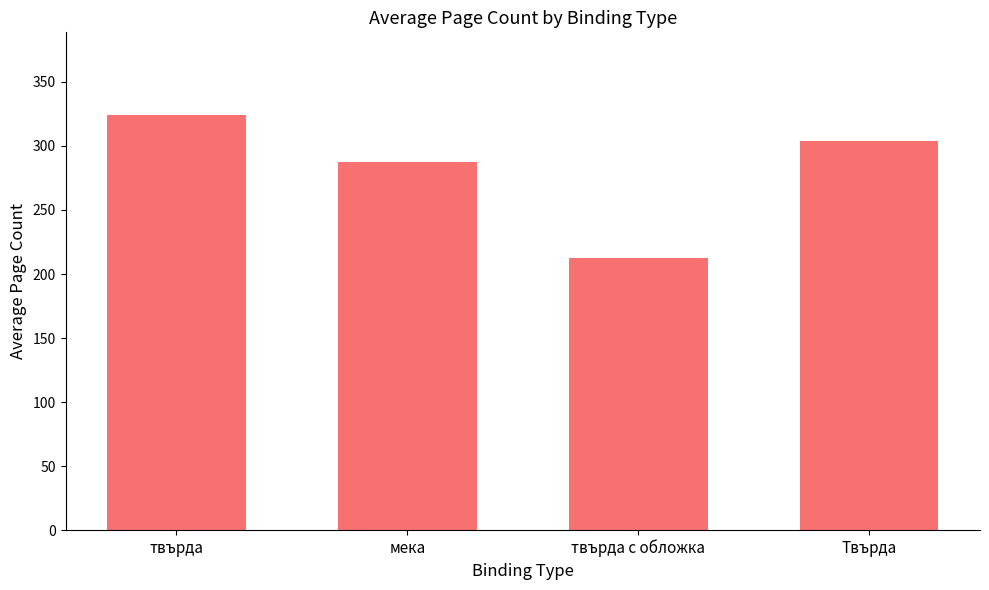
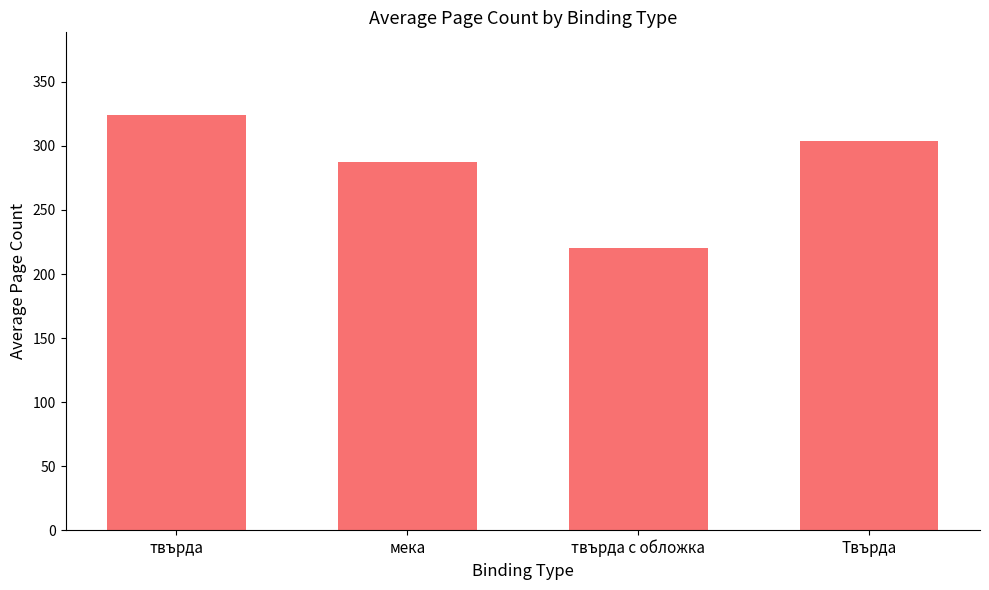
твърда с обложка: 213 -> 221
